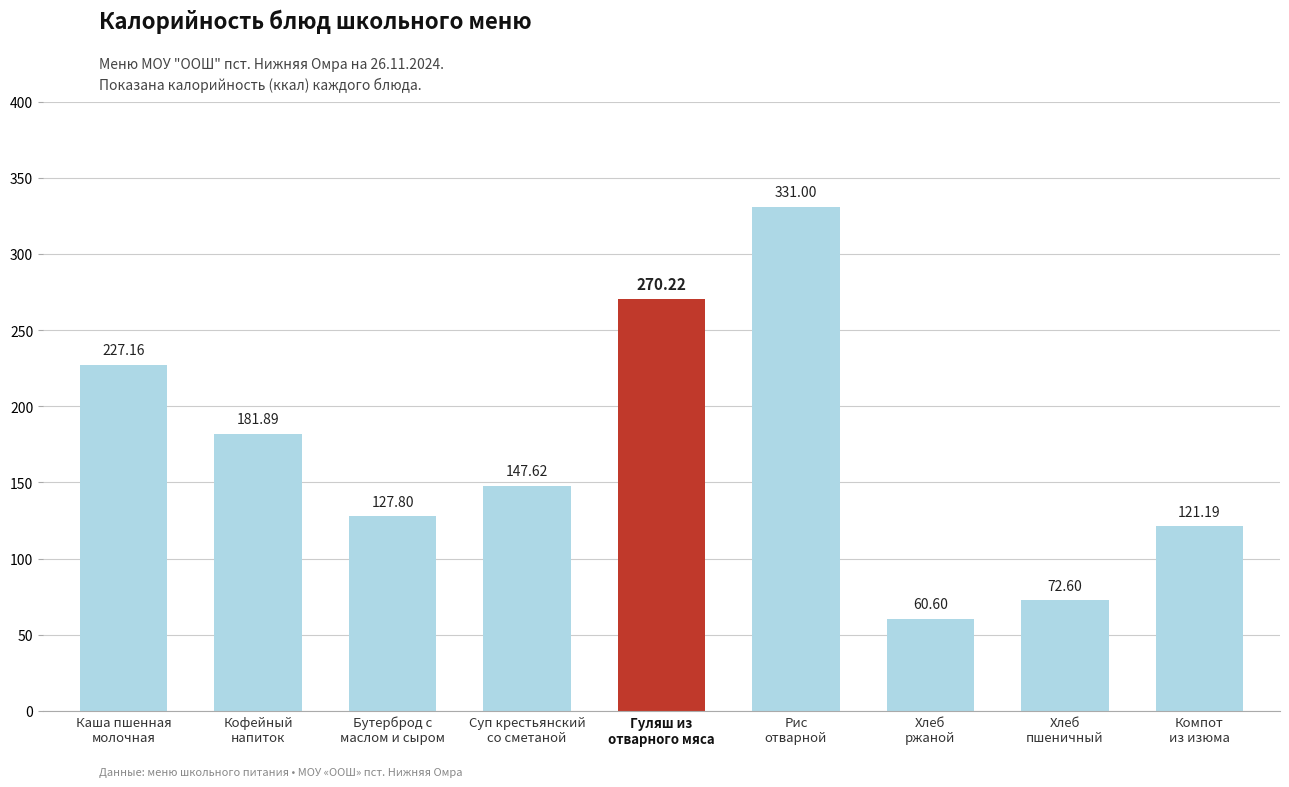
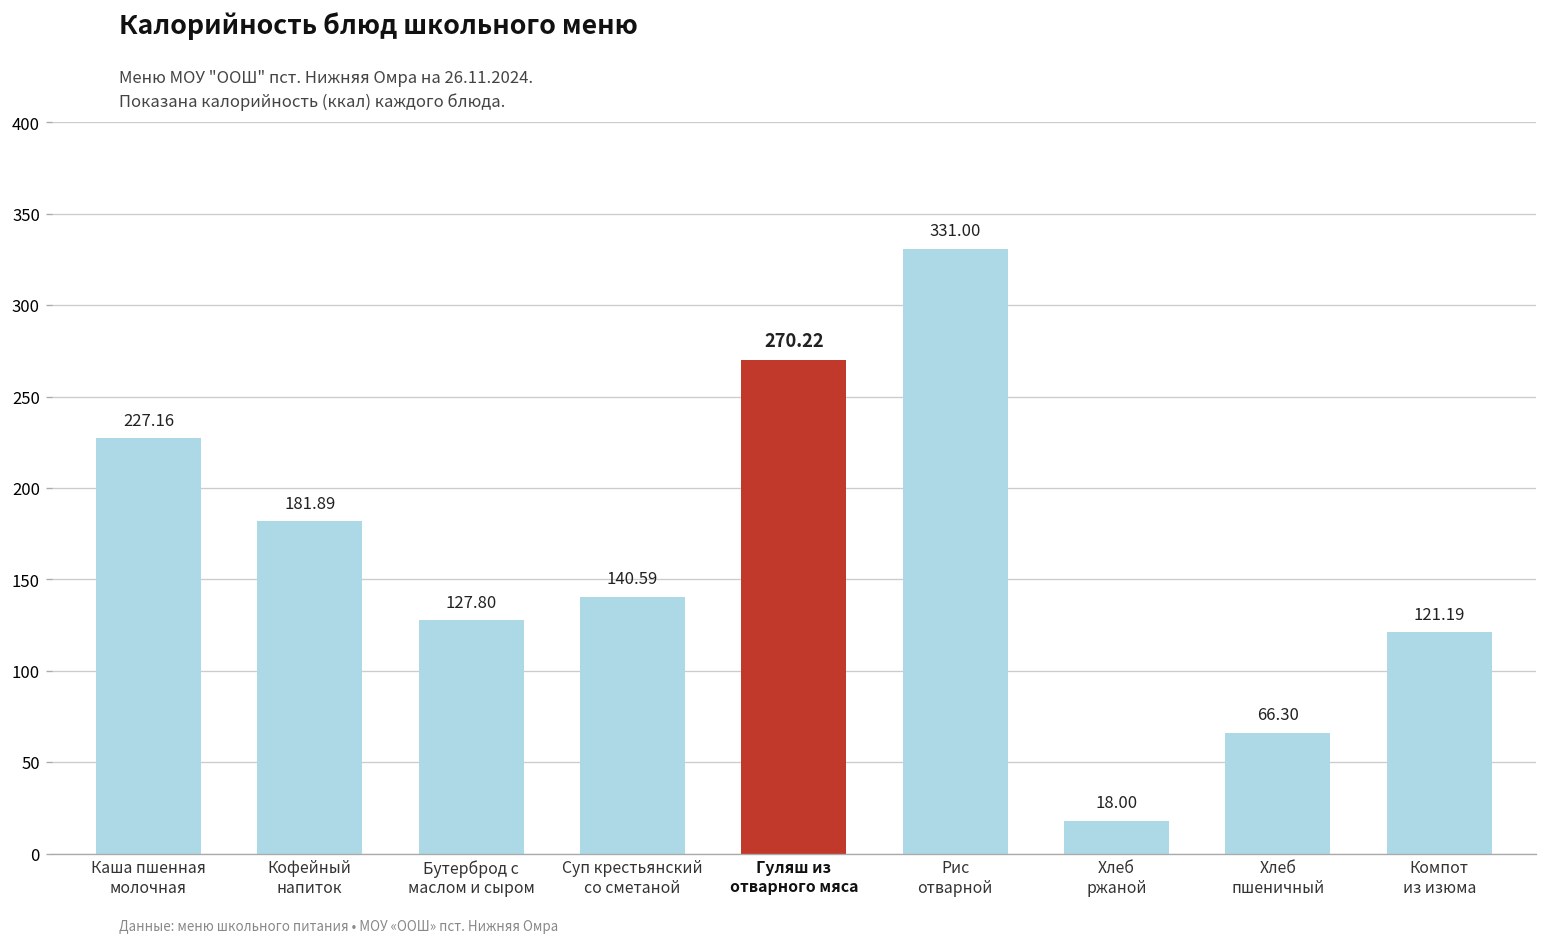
Суп крестьянский со сметаной: 147.62 -> 140.59
Хлеб ржаной: 60.60 -> 18.00
Хлеб пшеничный: 72.60 -> 66.30
